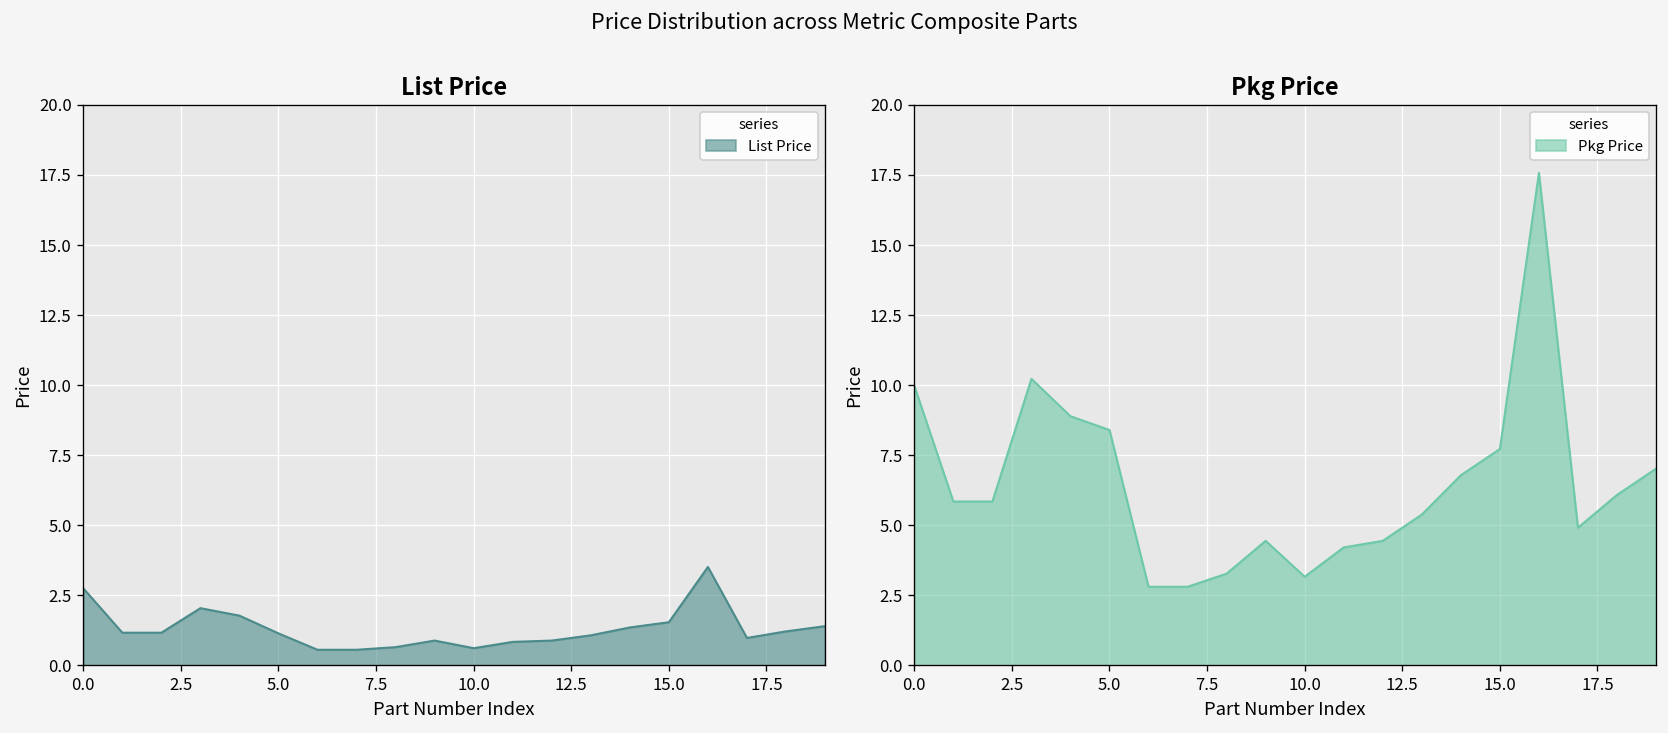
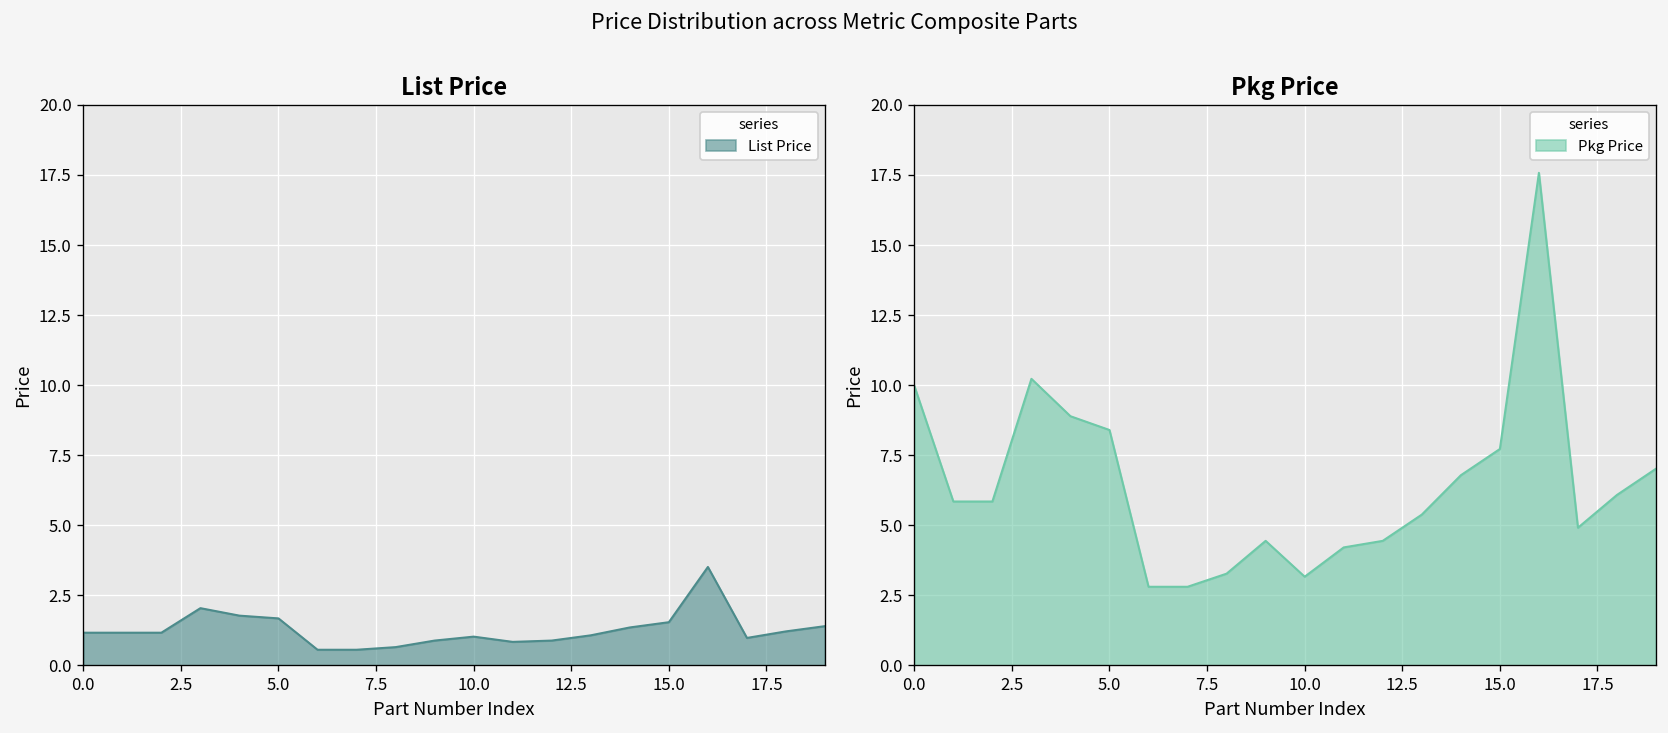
List Price, 0.0: 2.8 -> 1.2
List Price, 5.0: 1.1 -> 1.7
List Price, 10.0: 0.6 -> 1.0
